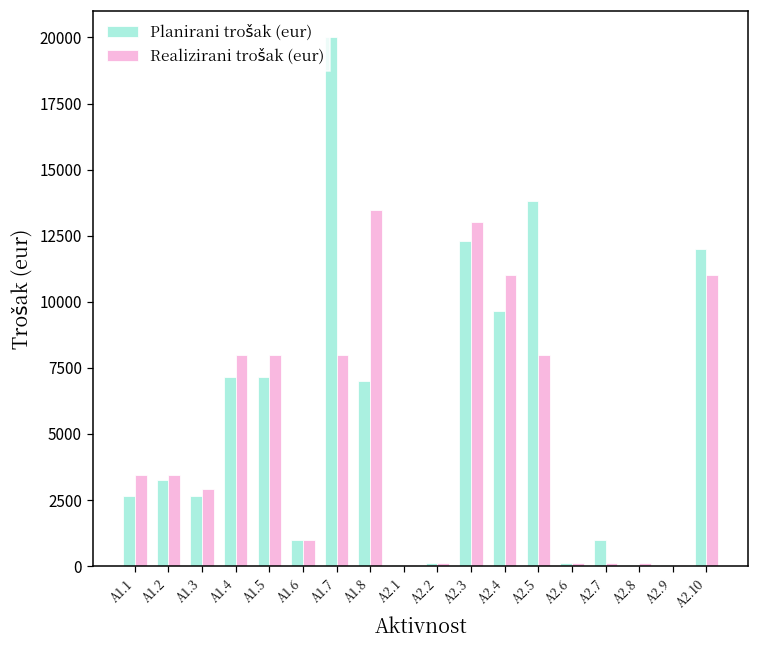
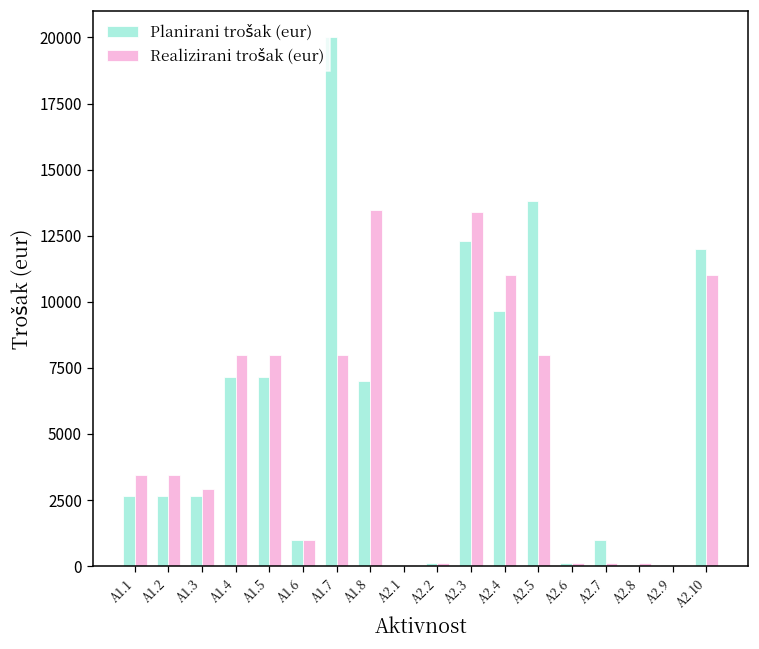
Planirani trošak (eur), A1.2: 3300 -> 2700
Realizirani trošak (eur), A2.3: 13000 -> 13400
